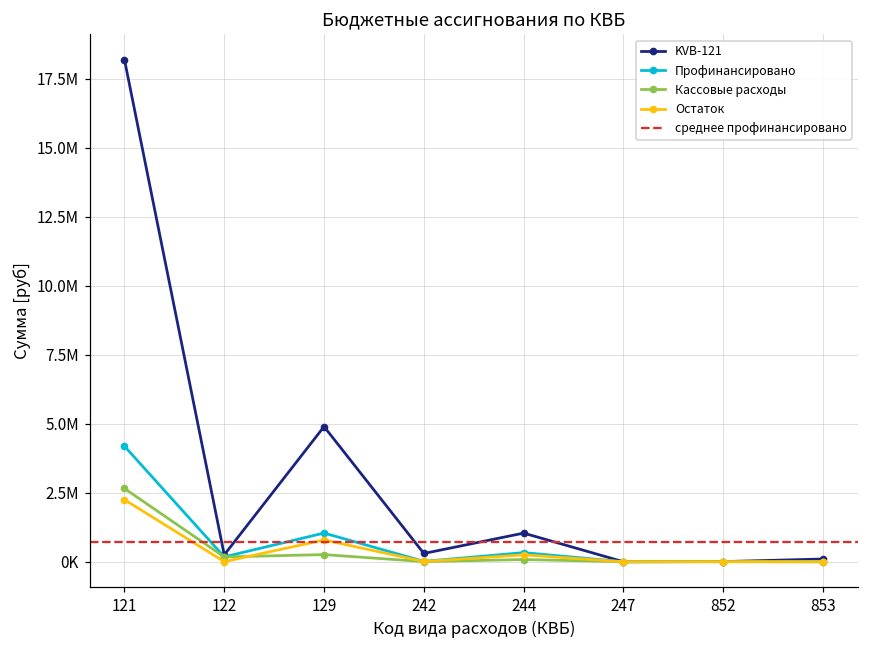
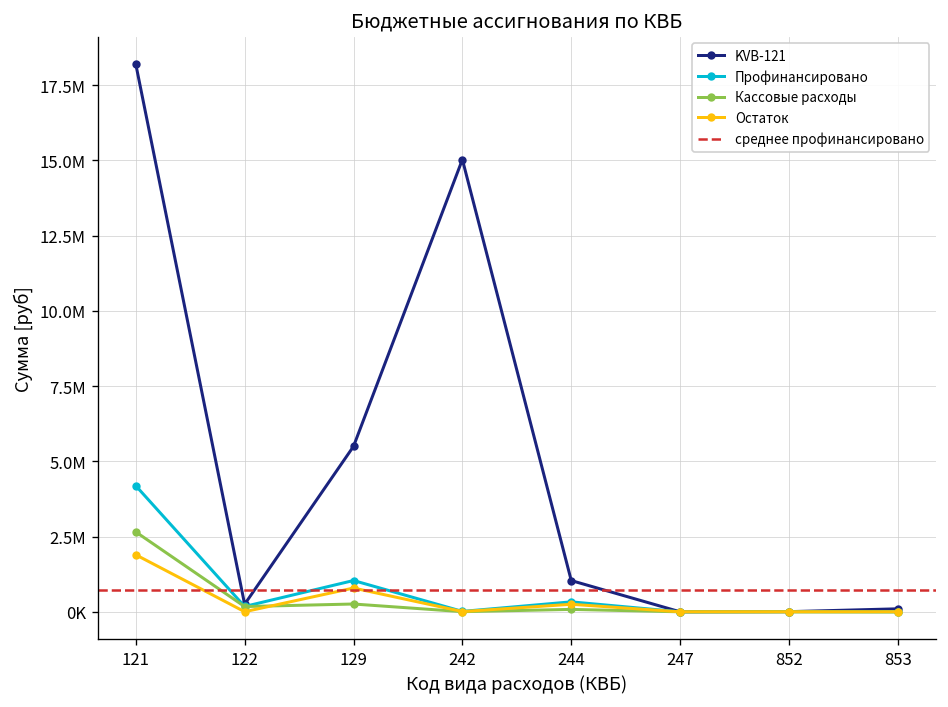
Остаток, 121: 2200000 -> 1900000
KVB-121, 129: 4900000 -> 5500000
KVB-121, 242: 300000 -> 15000000
